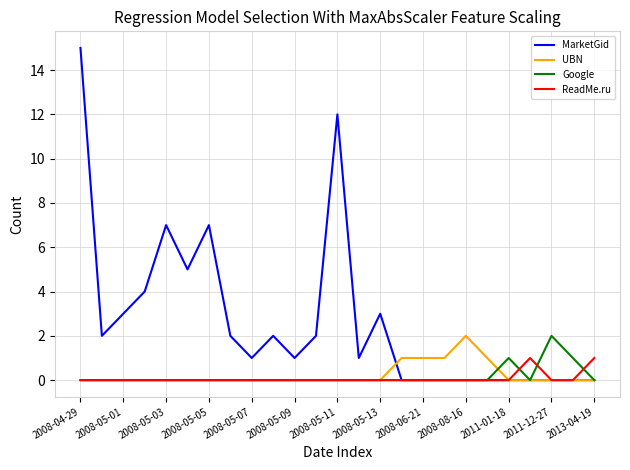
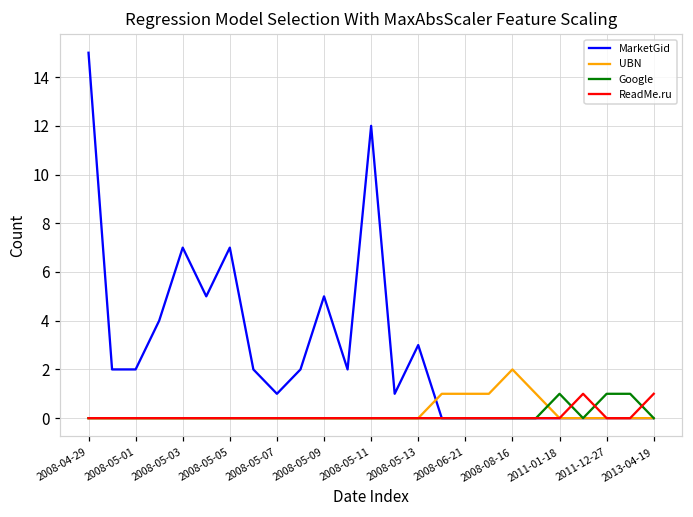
MarketGid, 2008-05-01: 3 -> 2
MarketGid, 2008-05-09: 1 -> 5
Google, 2011-12-27: 2 -> 1
